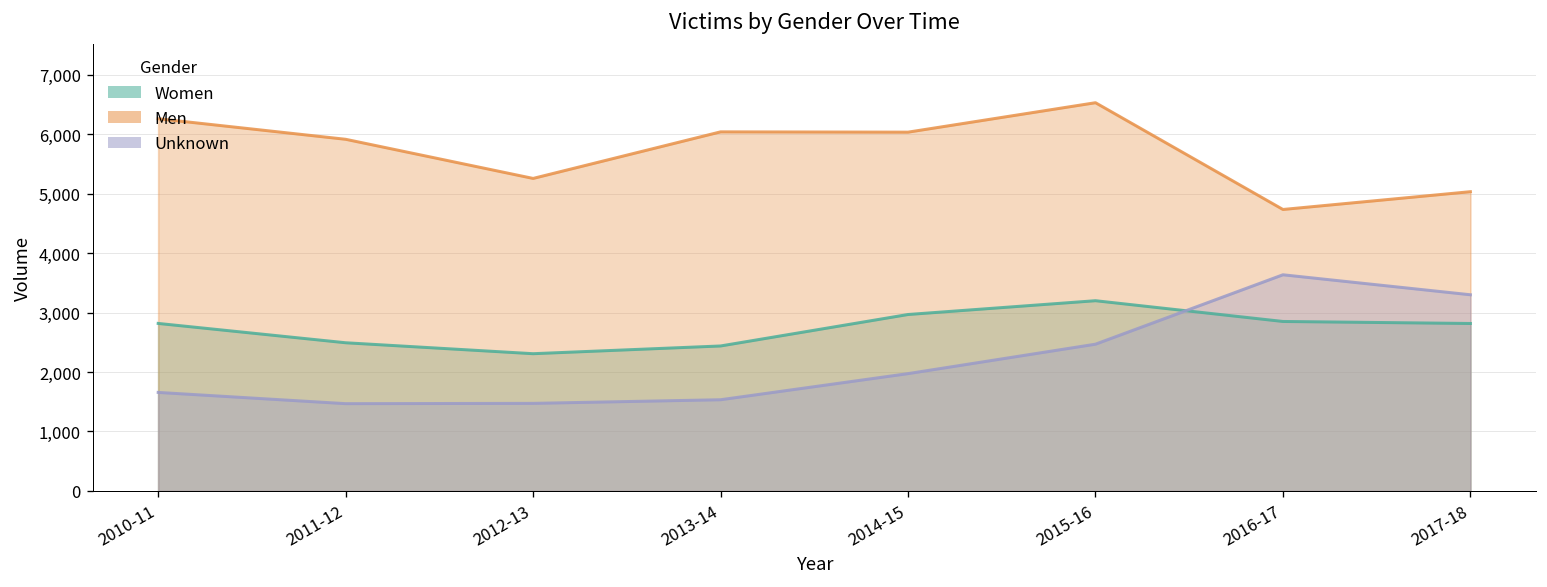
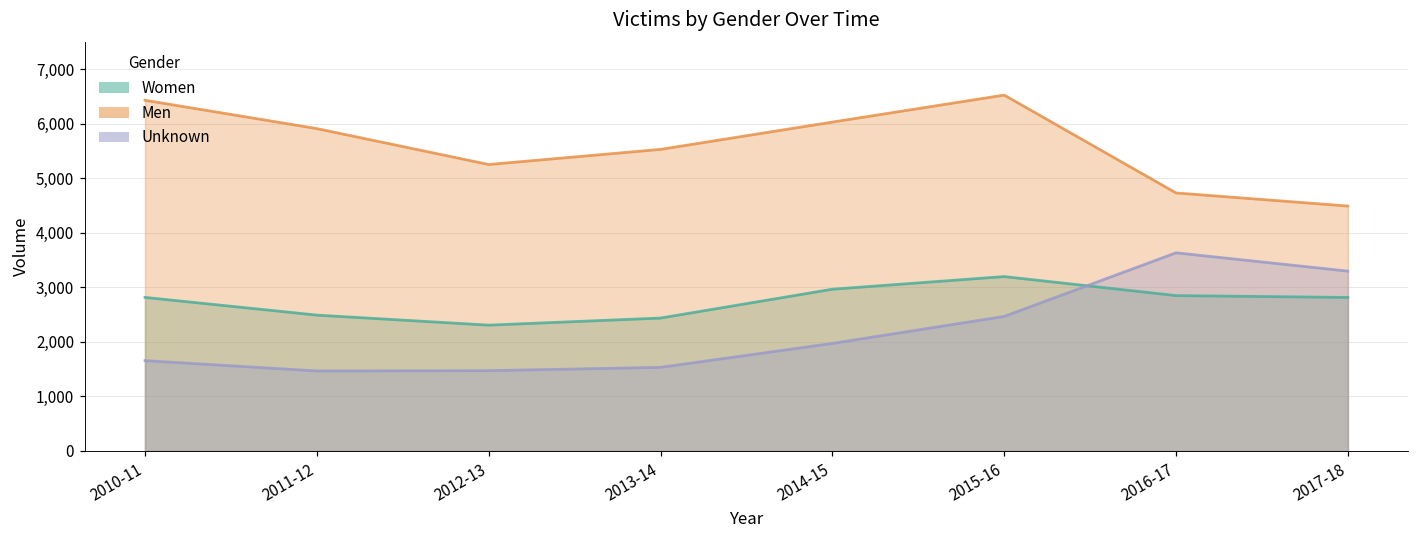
Men, 2010-11: 6,300 -> 6,400
Men, 2013-14: 6,000 -> 5,500
Men, 2017-18: 5,000 -> 4,500
